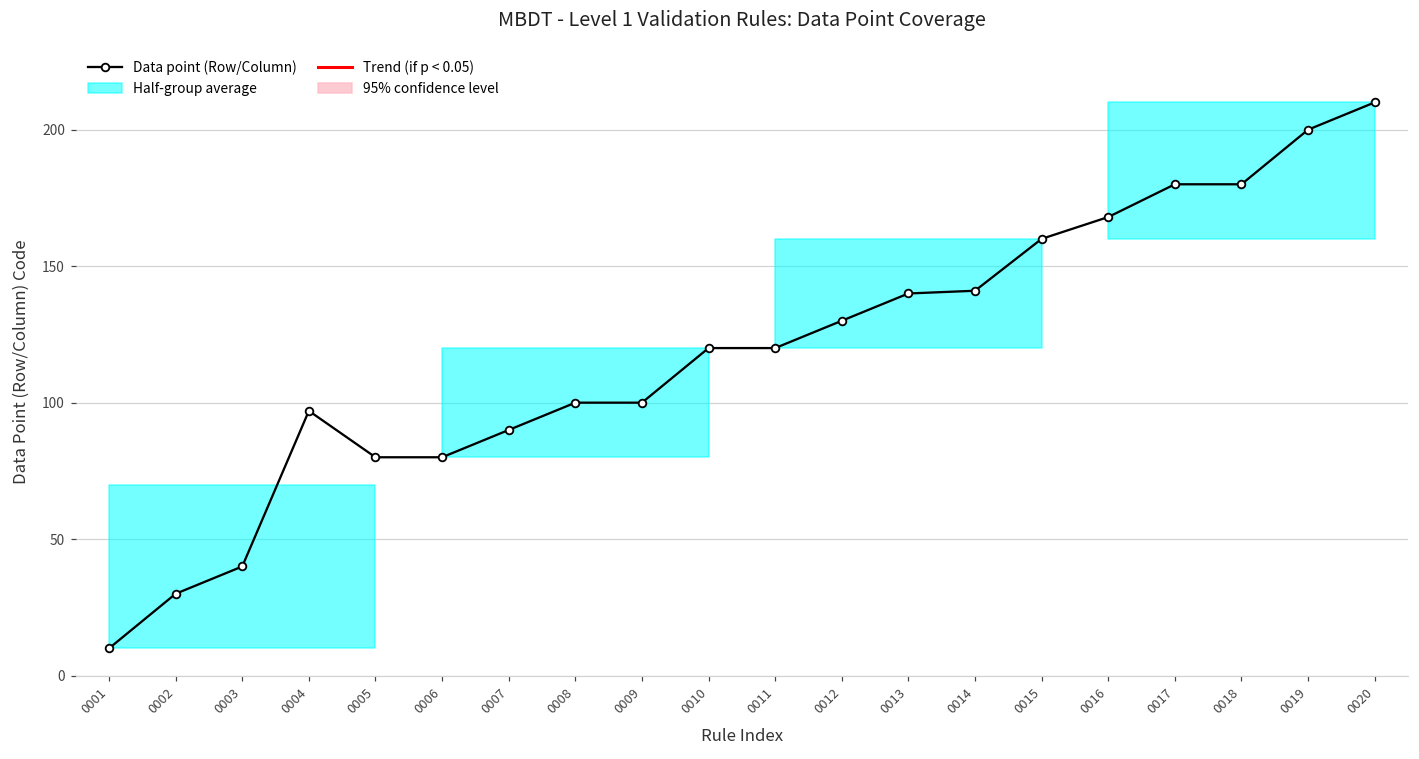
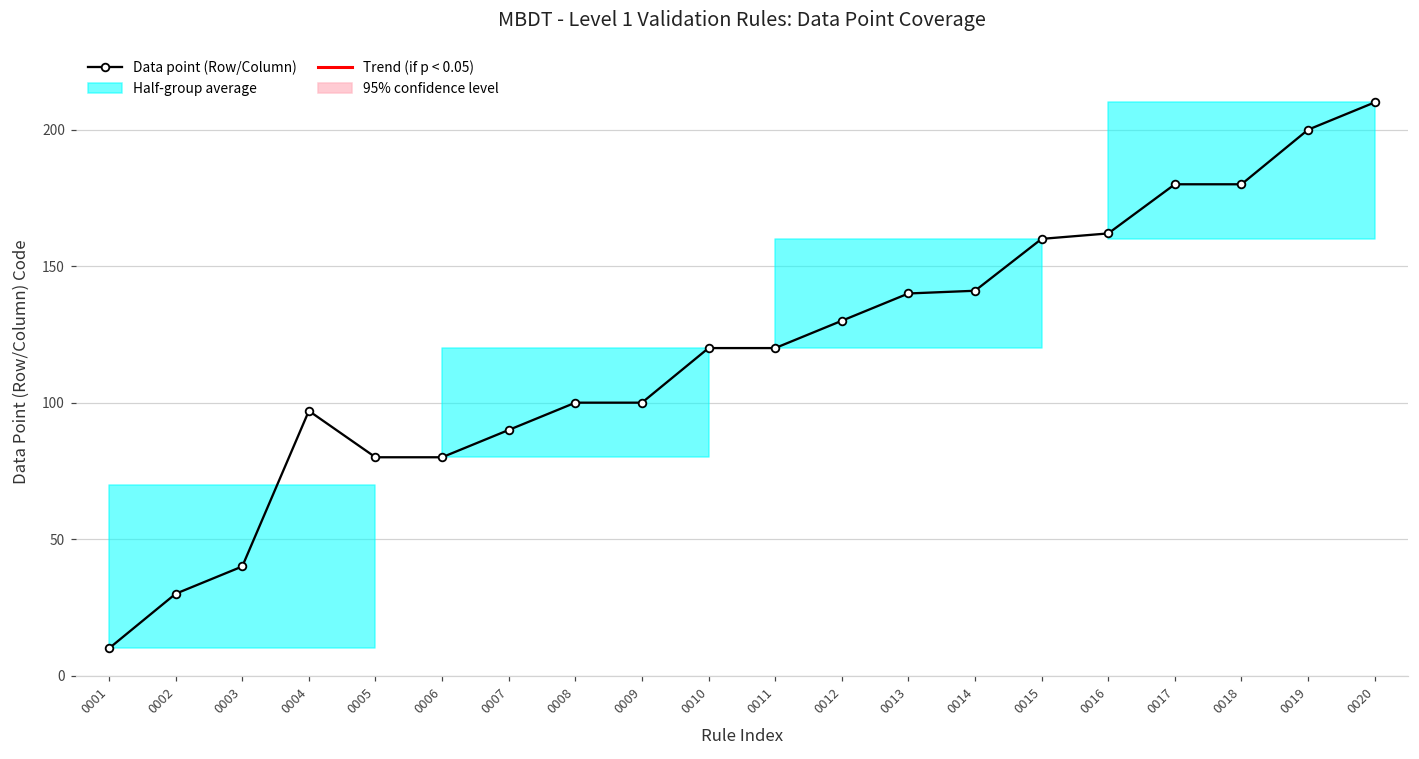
Data point (Row/Column), 0016: 168 -> 162
